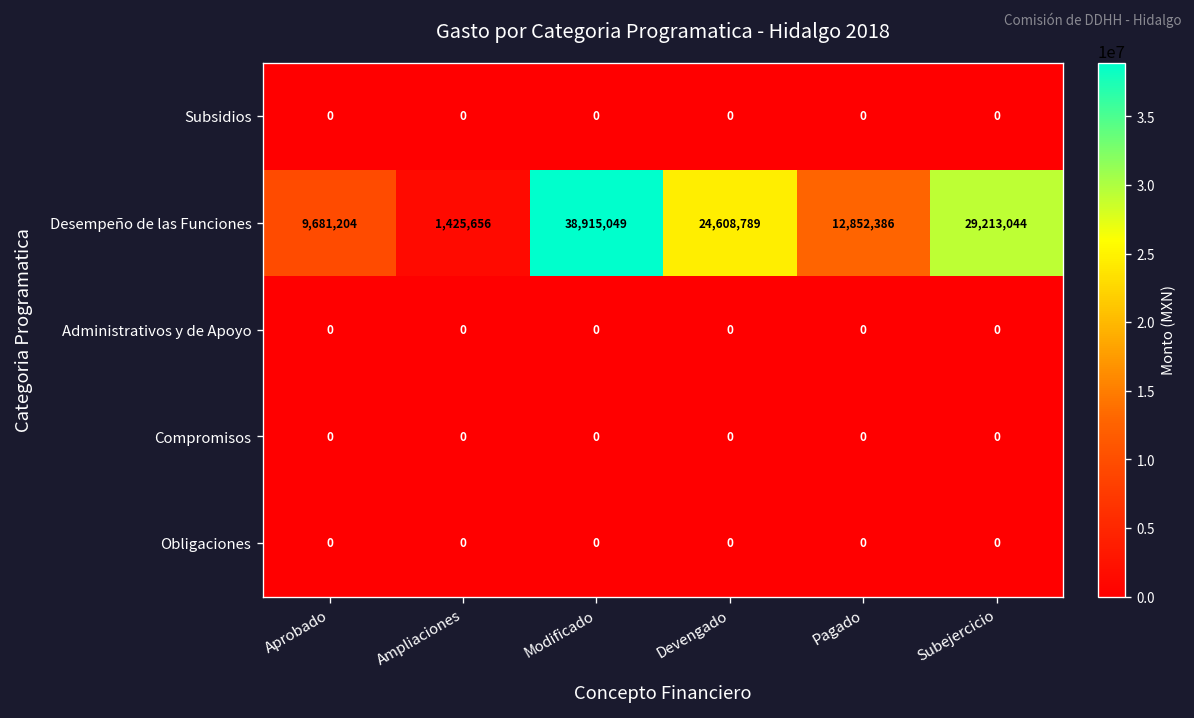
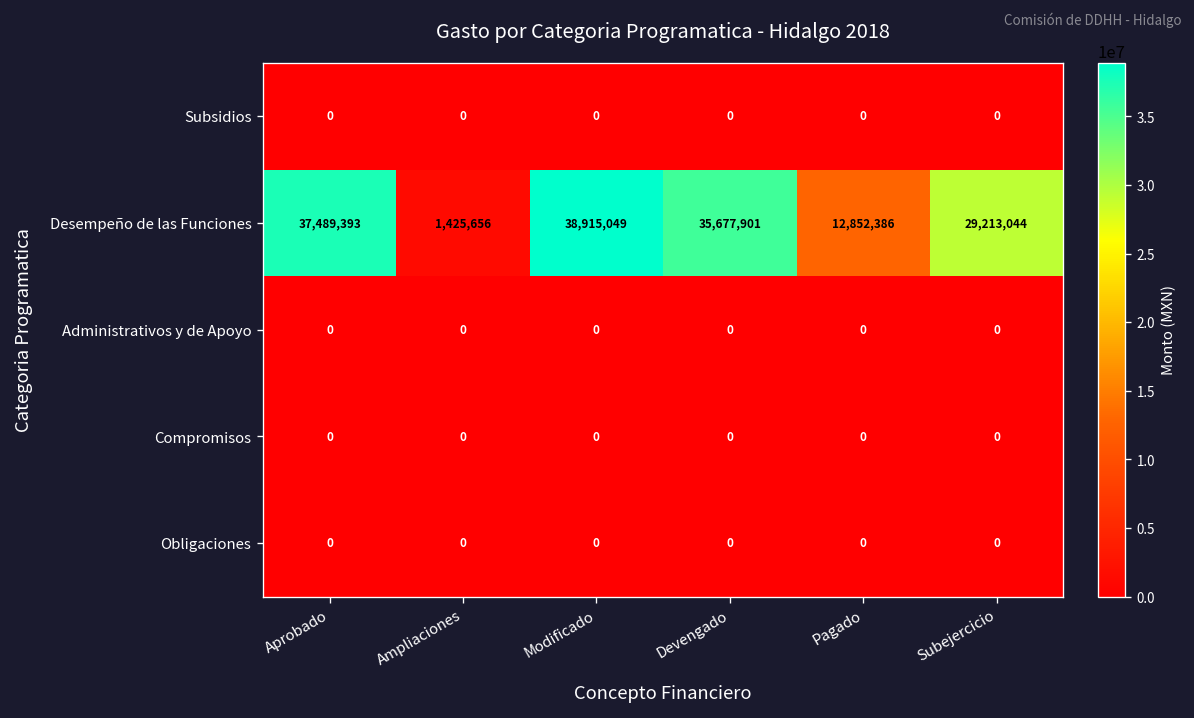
Desempeño de las Funciones, Aprobado: 9,681,204 -> 37,489,393
Desempeño de las Funciones, Devengado: 24,608,789 -> 35,677,901
